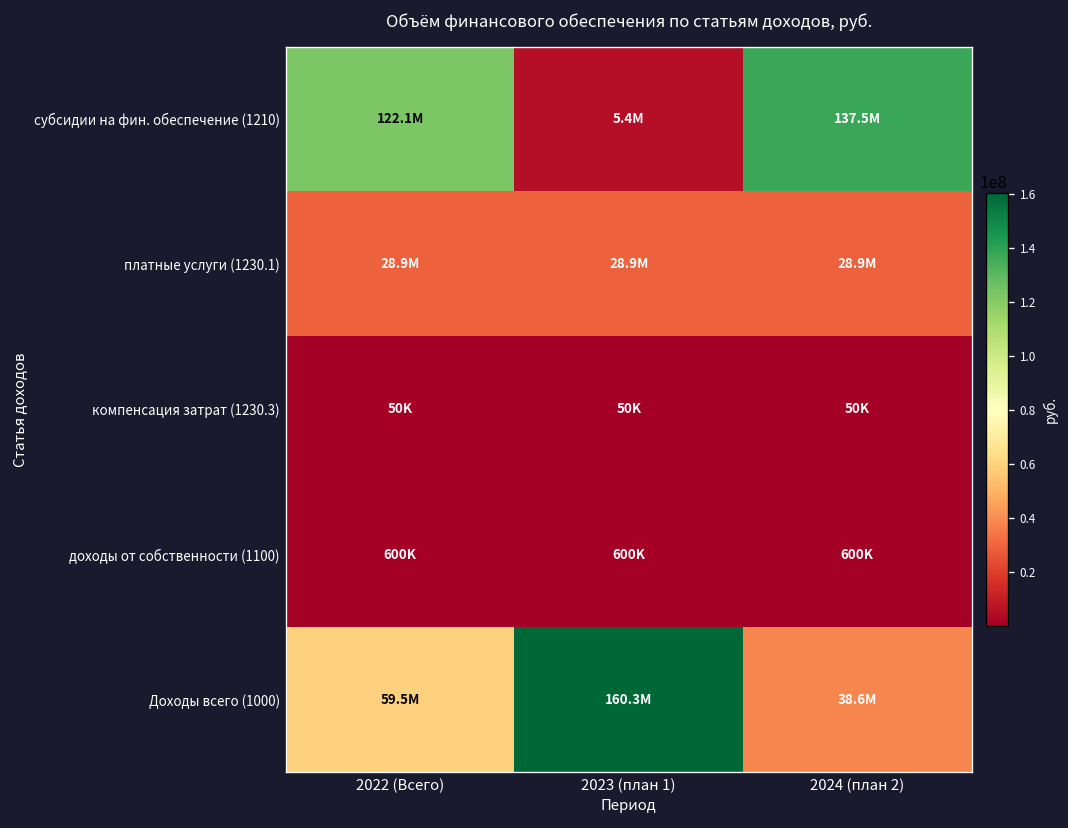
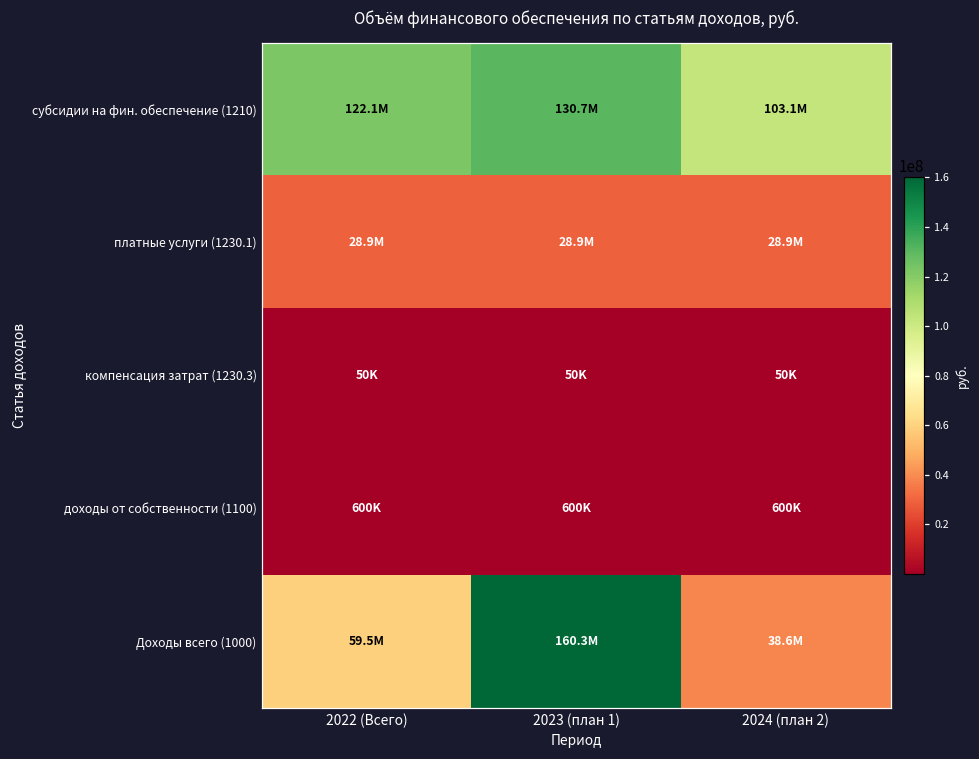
субсидии на фин. обеспечение (1210), 2023 (план 1): 5.4M -> 130.7M
субсидии на фин. обеспечение (1210), 2024 (план 2): 137.5M -> 103.1M
